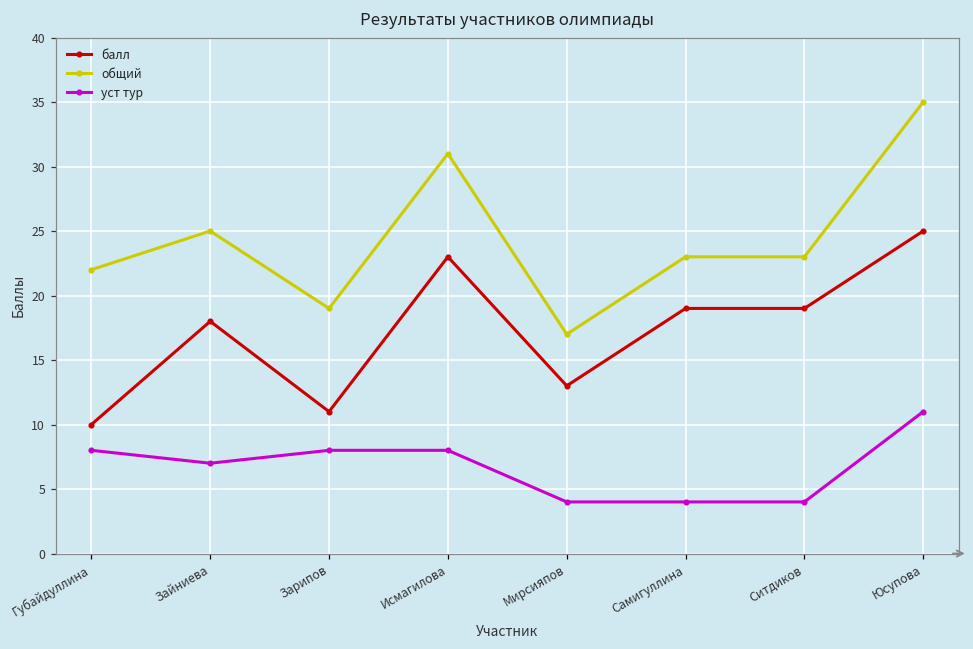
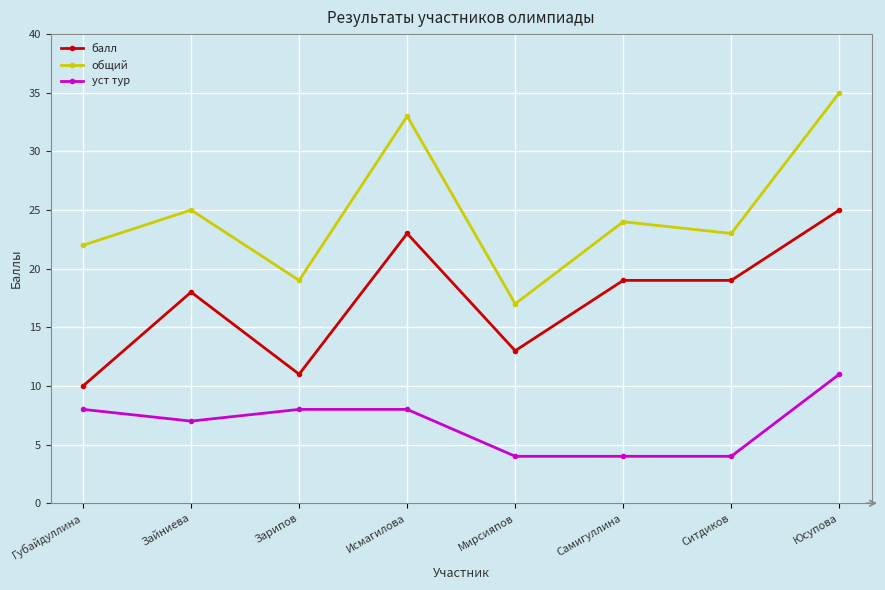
общий, Исмагилова: 31 -> 33
общий, Самигуллина: 23 -> 24
